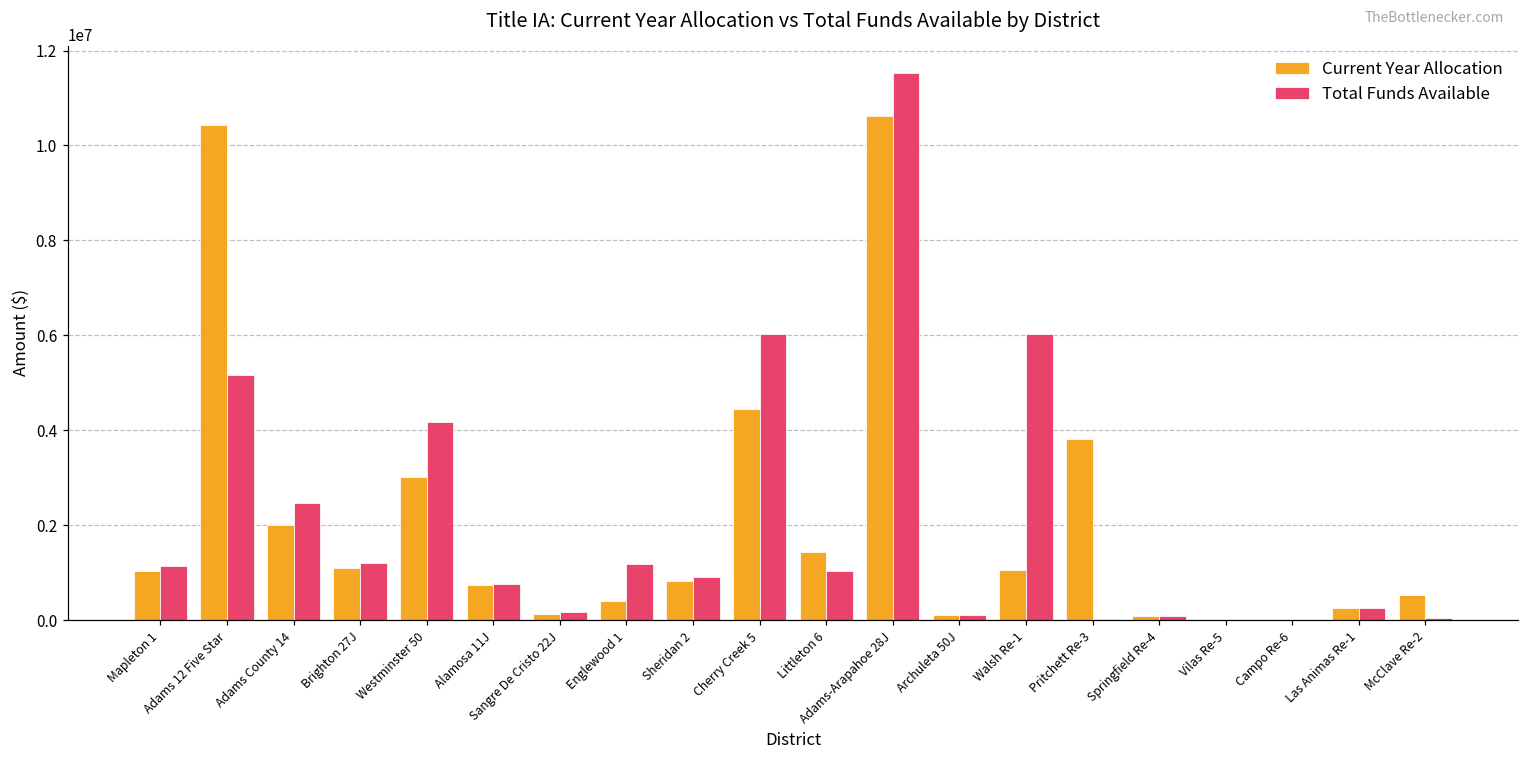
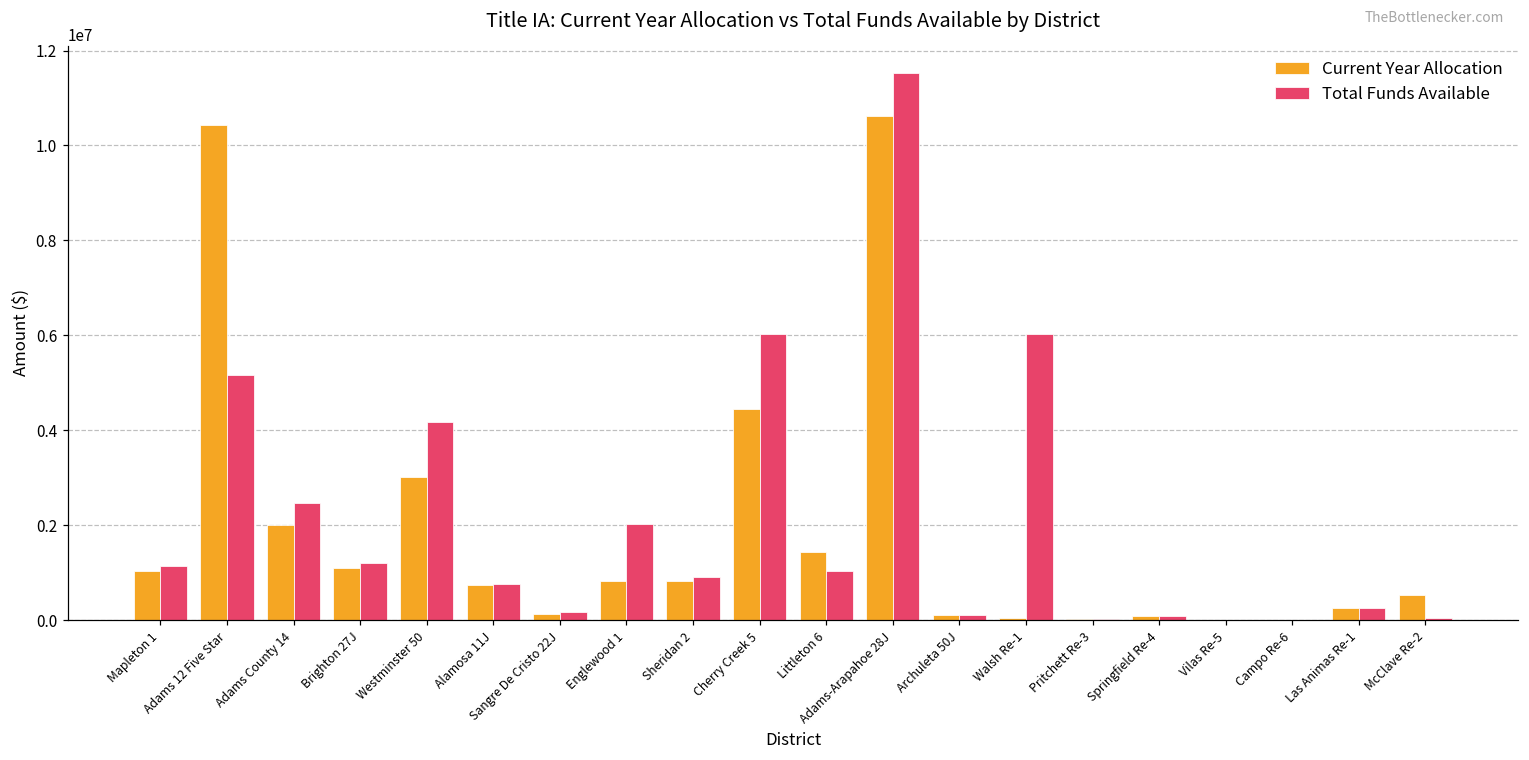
Current Year Allocation, Englewood 1: 400000 -> 800000
Total Funds Available, Englewood 1: 1200000 -> 2000000
Current Year Allocation, Walsh Re-1: 1100000 -> 0
Current Year Allocation, Pritchett Re-3: 3800000 -> 0
